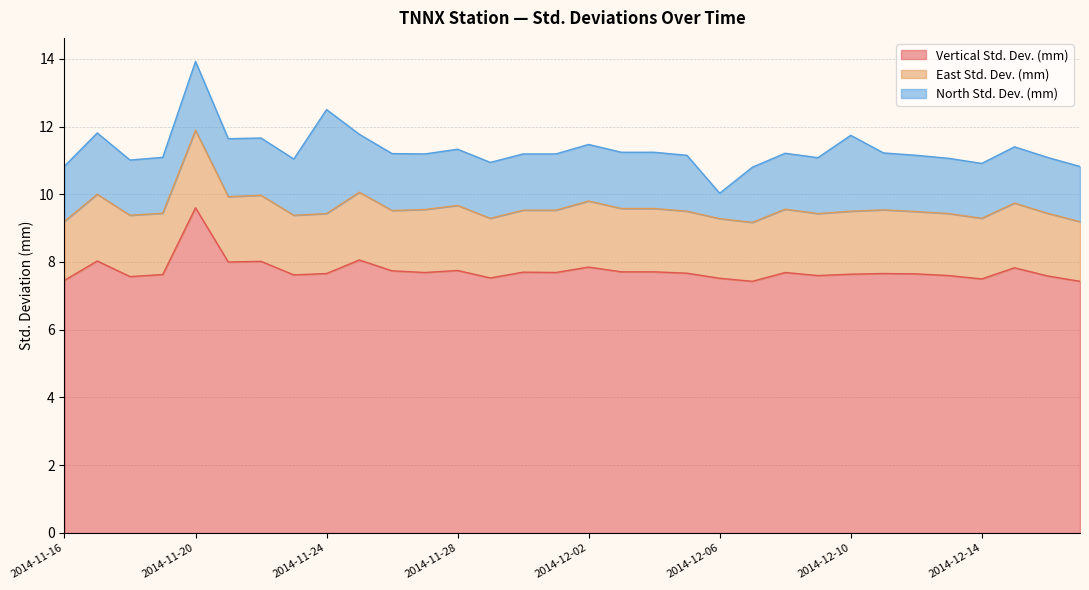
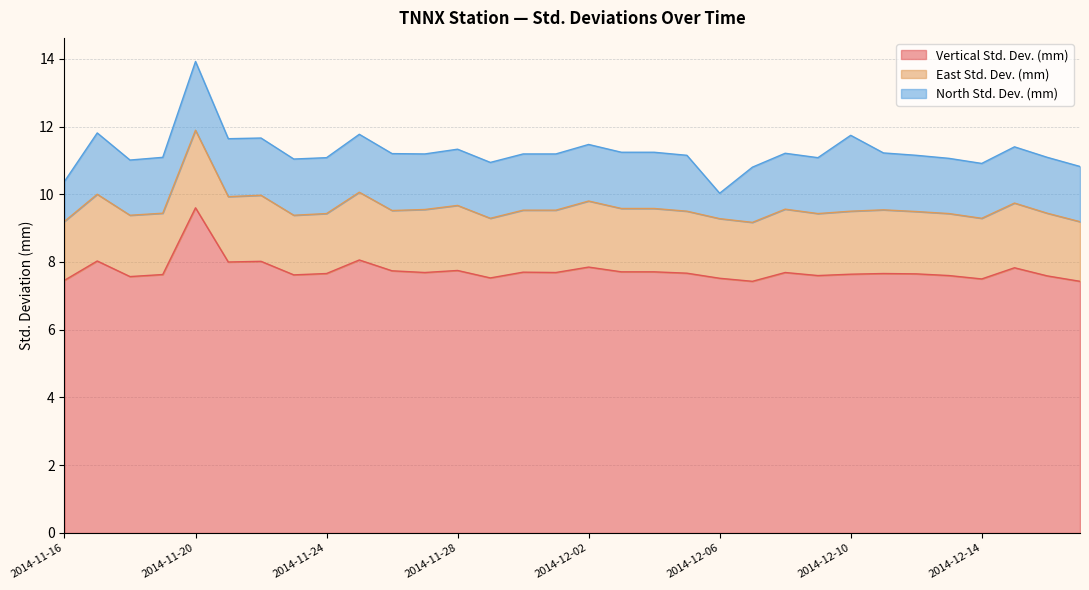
North Std. Dev. (mm), 2014-11-16: 1.6 -> 1.2
North Std. Dev. (mm), 2014-11-24: 3.1 -> 1.7
